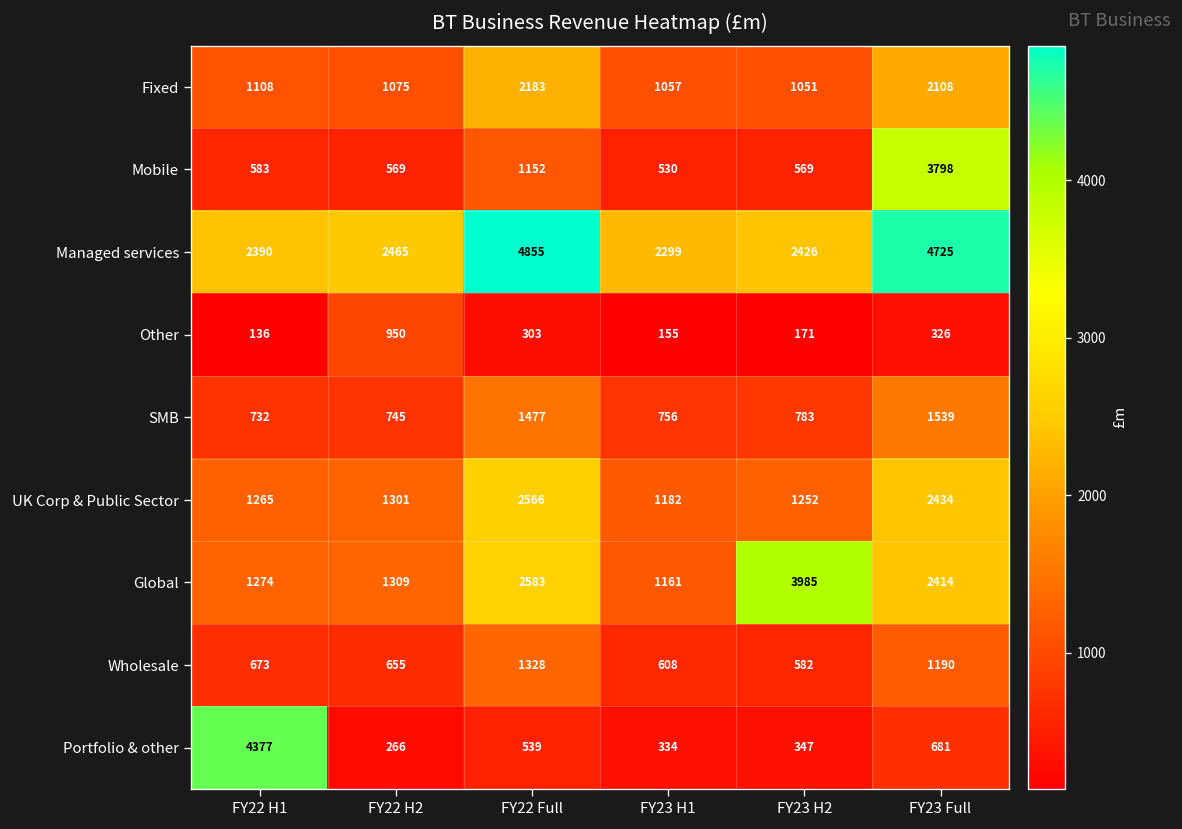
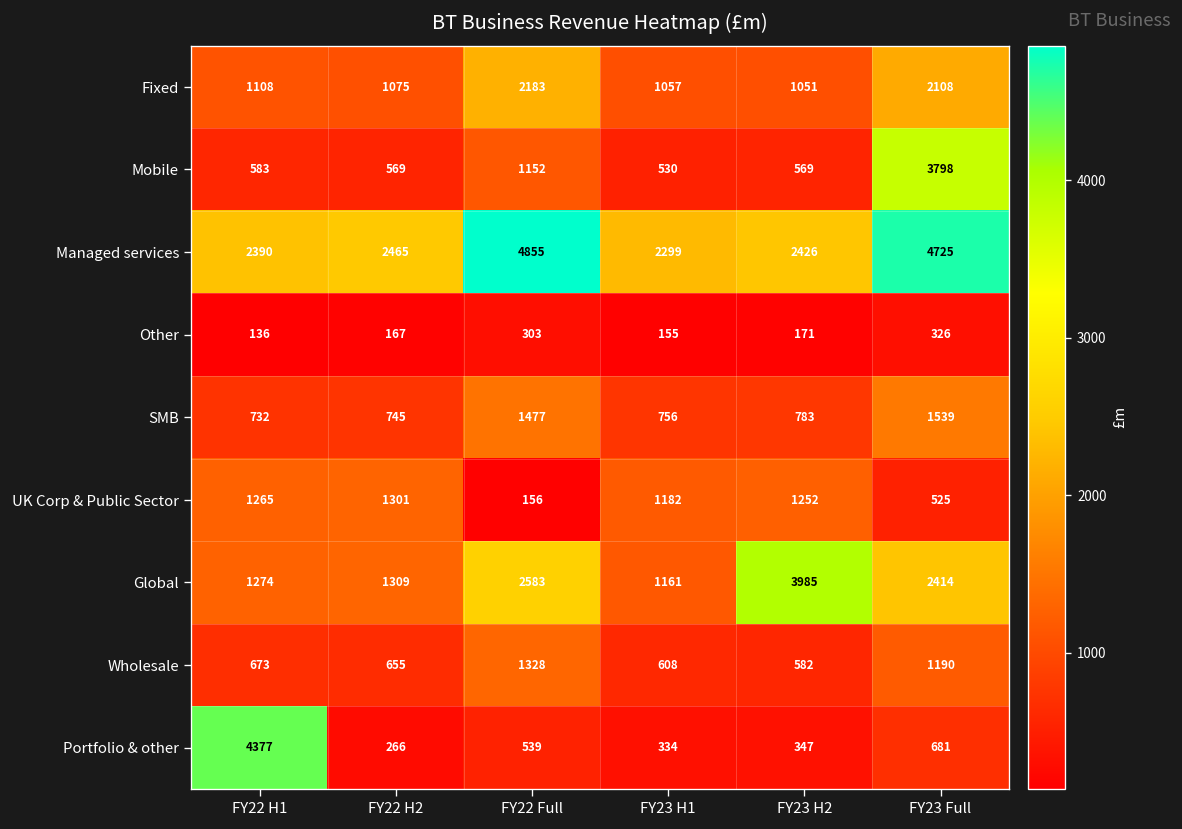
Other, FY22 H2: 950 -> 167
UK Corp & Public Sector, FY22 Full: 2566 -> 156
UK Corp & Public Sector, FY23 Full: 2434 -> 525
